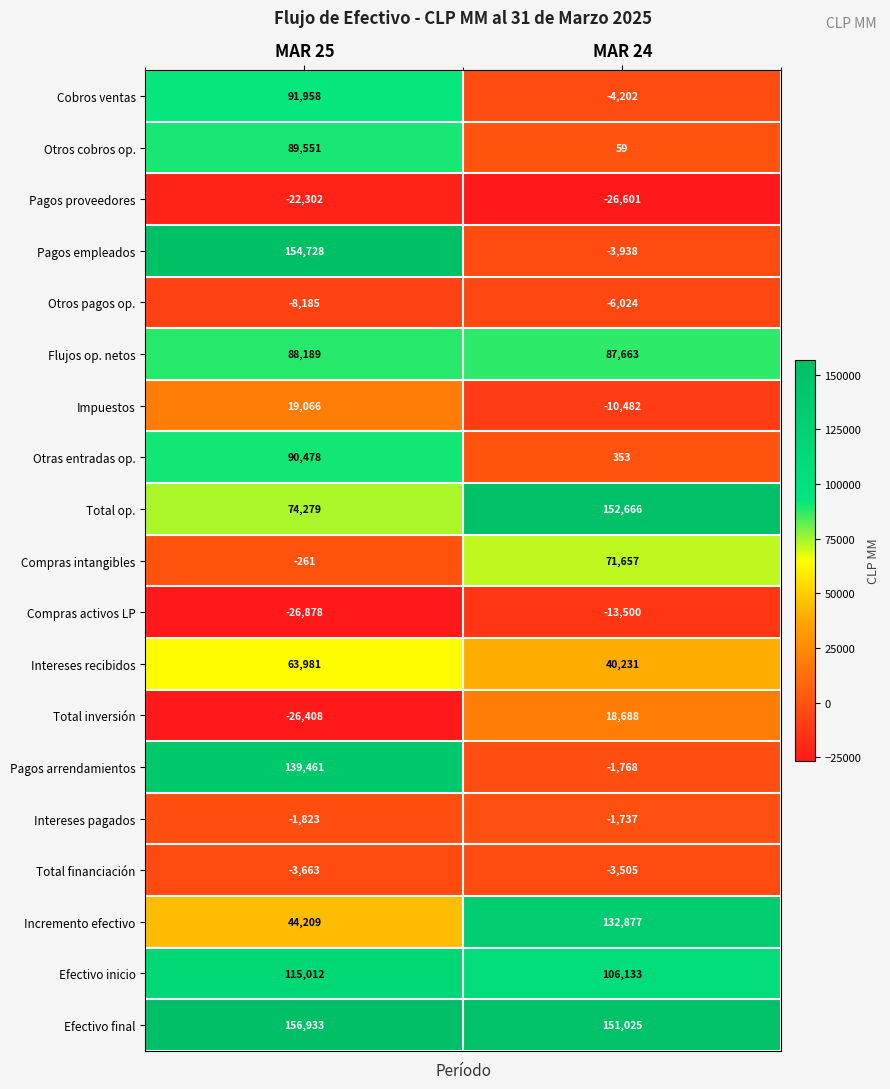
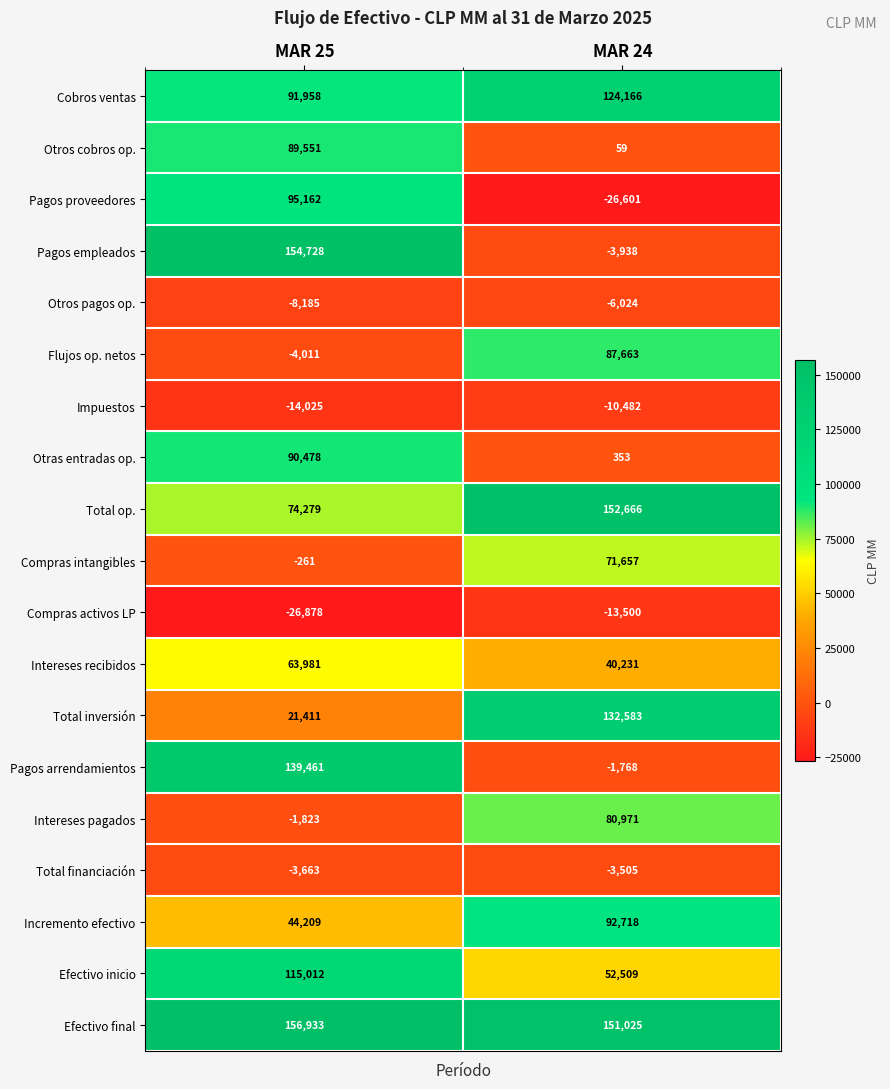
Cobros ventas, MAR 24: -4,202 -> 124,166
Pagos proveedores, MAR 25: -22,302 -> 95,162
Flujos op. netos, MAR 25: 88,189 -> -4,011
Impuestos, MAR 25: 19,066 -> -14,025
Total inversión, MAR 25: -26,408 -> 21,411
Total inversión, MAR 24: 18,688 -> 132,583
Intereses pagados, MAR 24: -1,737 -> 80,971
Incremento efectivo, MAR 24: 132,877 -> 92,718
Efectivo inicio, MAR 24: 106,133 -> 52,509
